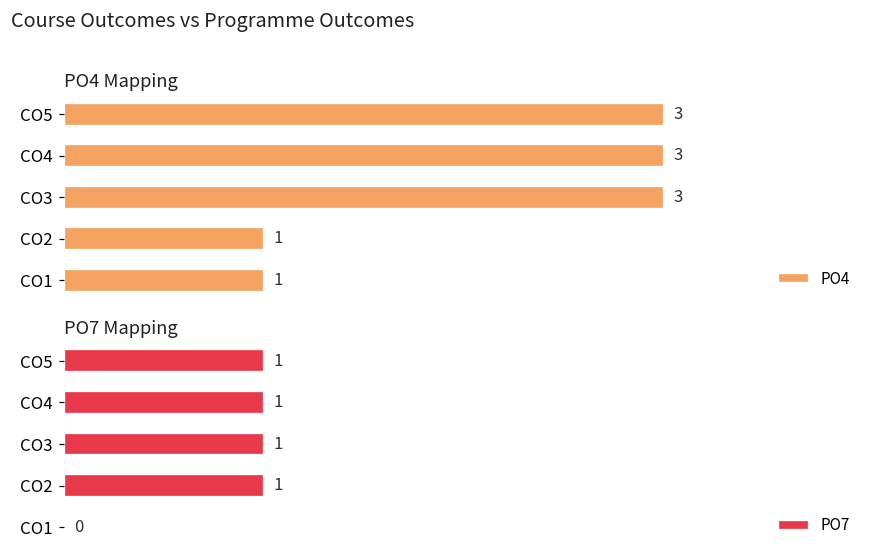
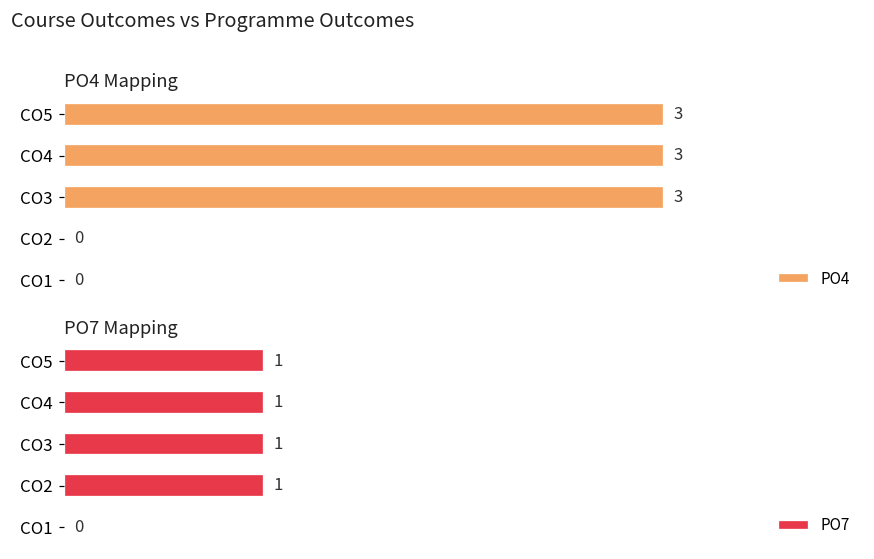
PO4 Mapping, CO2: 1 -> 0
PO4 Mapping, CO1: 1 -> 0
